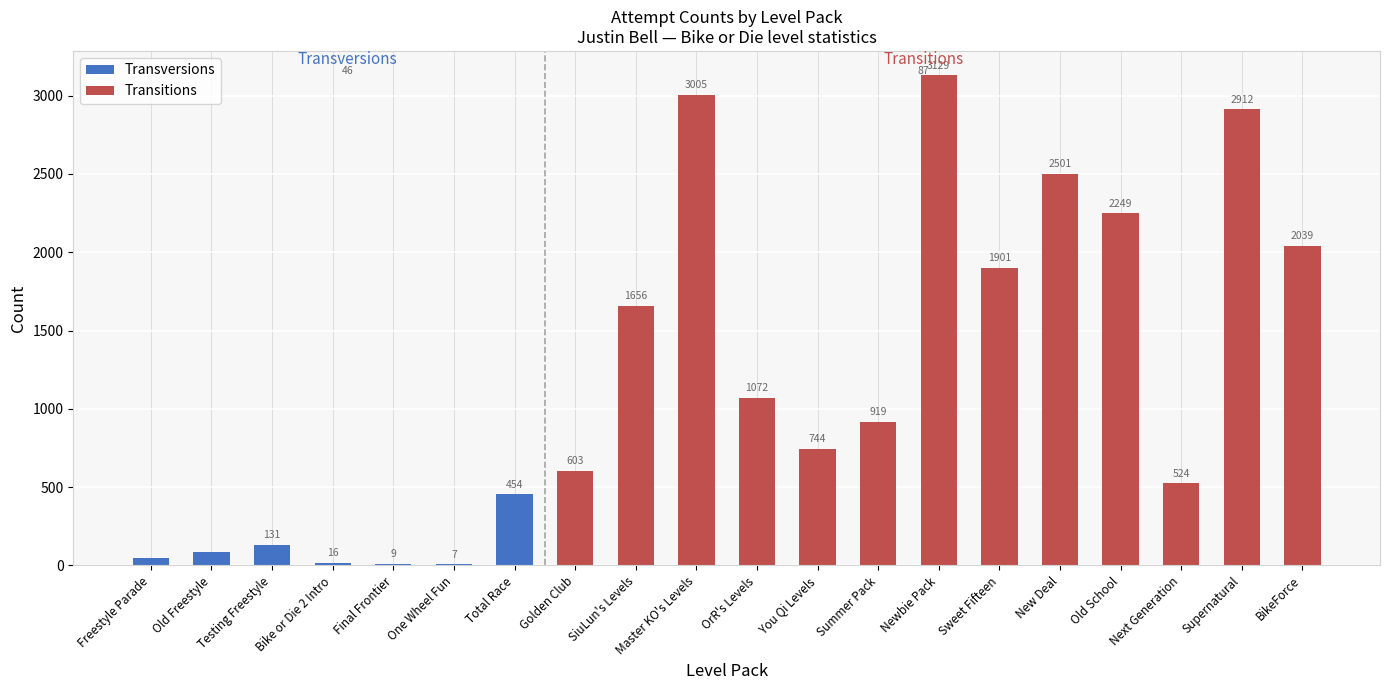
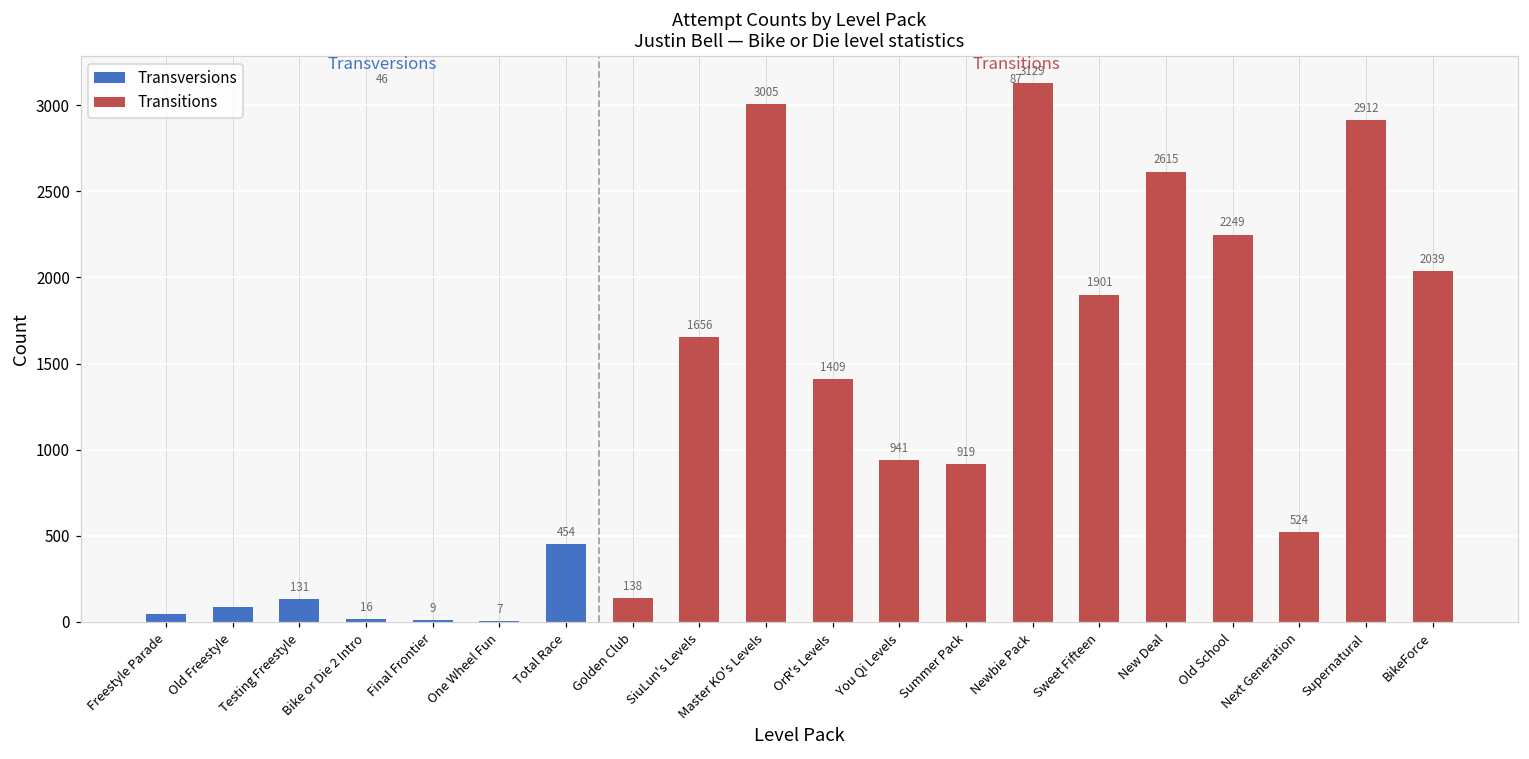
Transitions, Golden Club: 603 -> 138
Transitions, OrR's Levels: 1072 -> 1409
Transitions, You Qi Levels: 744 -> 941
Transitions, New Deal: 2501 -> 2615
